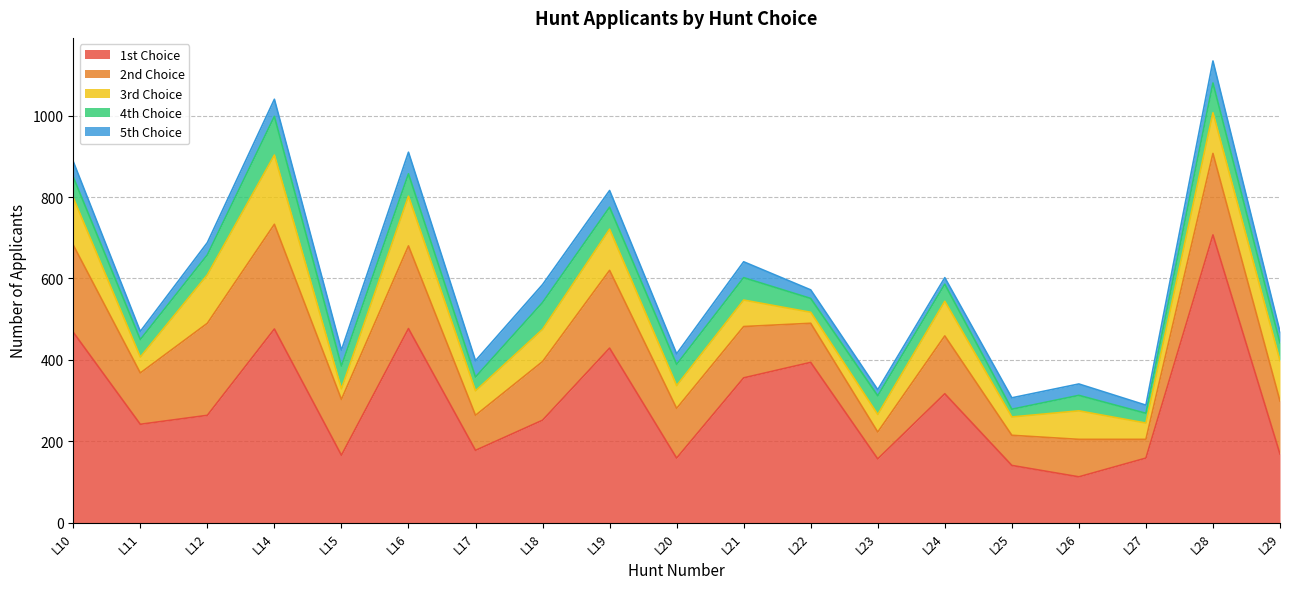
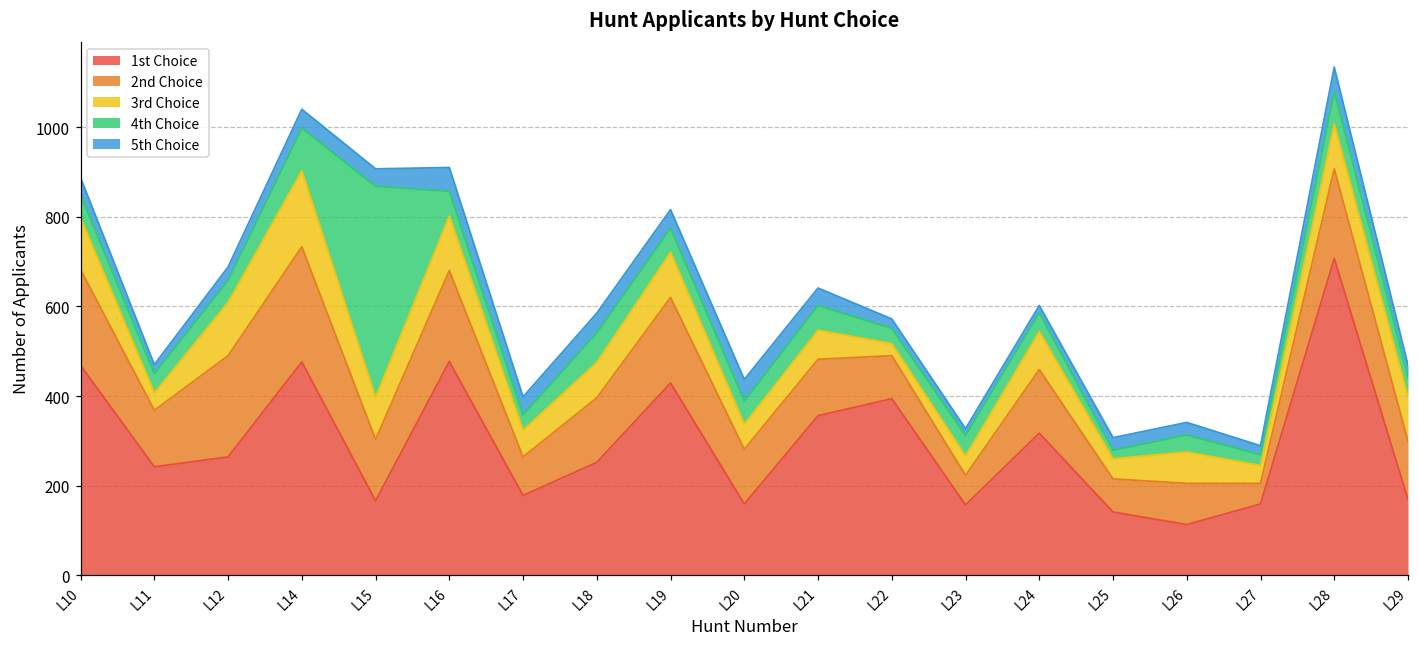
3rd Choice, L15: 30 -> 90
4th Choice, L15: 60 -> 470
5th Choice, L20: 30 -> 50
